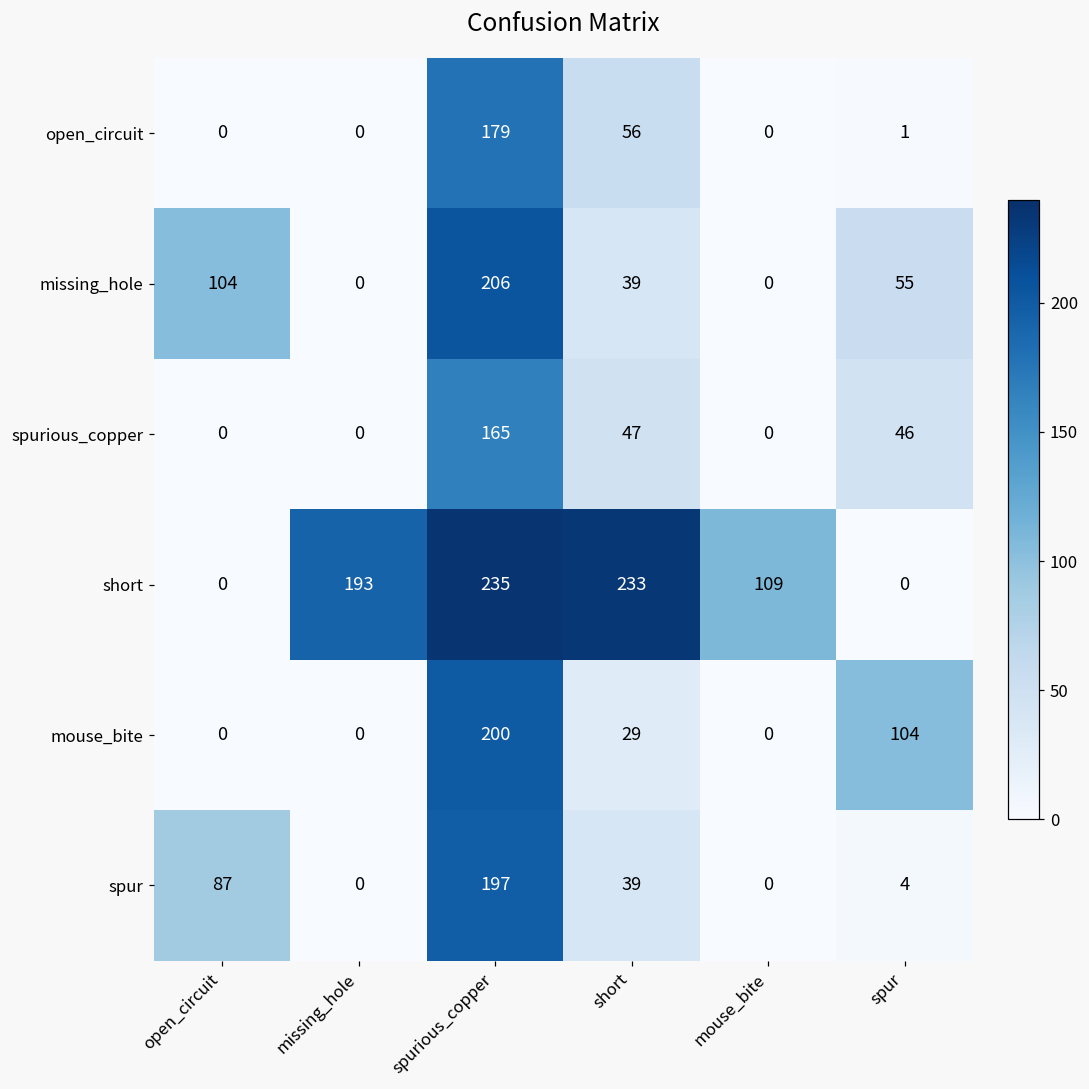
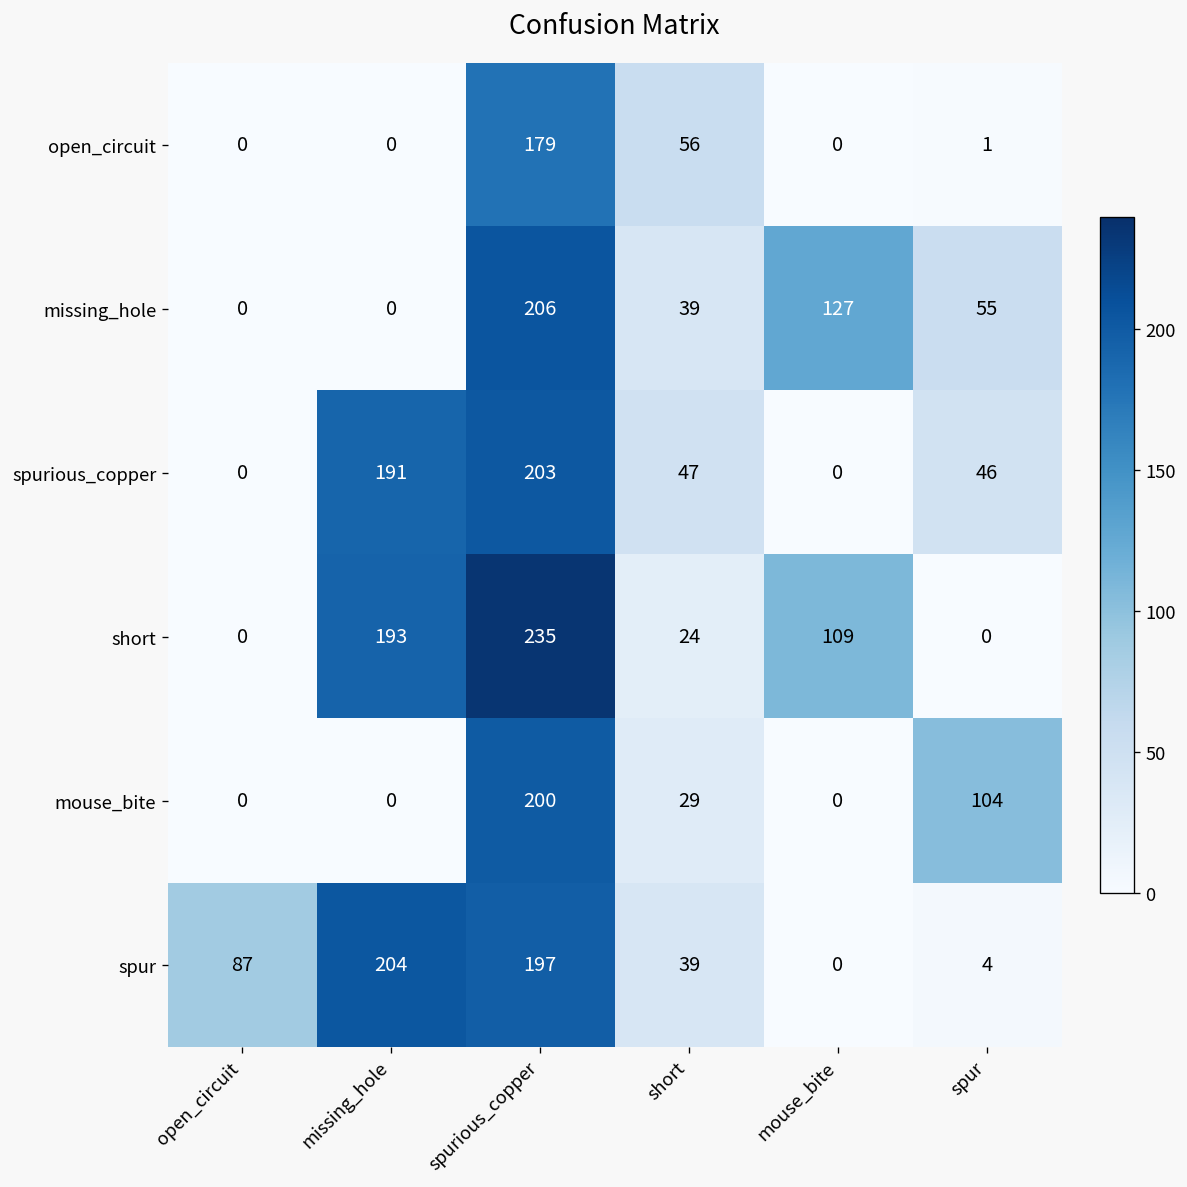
missing_hole, open_circuit: 104 -> 0
missing_hole, mouse_bite: 0 -> 127
spurious_copper, missing_hole: 0 -> 191
spurious_copper, spurious_copper: 165 -> 203
short, short: 233 -> 24
spur, missing_hole: 0 -> 204
